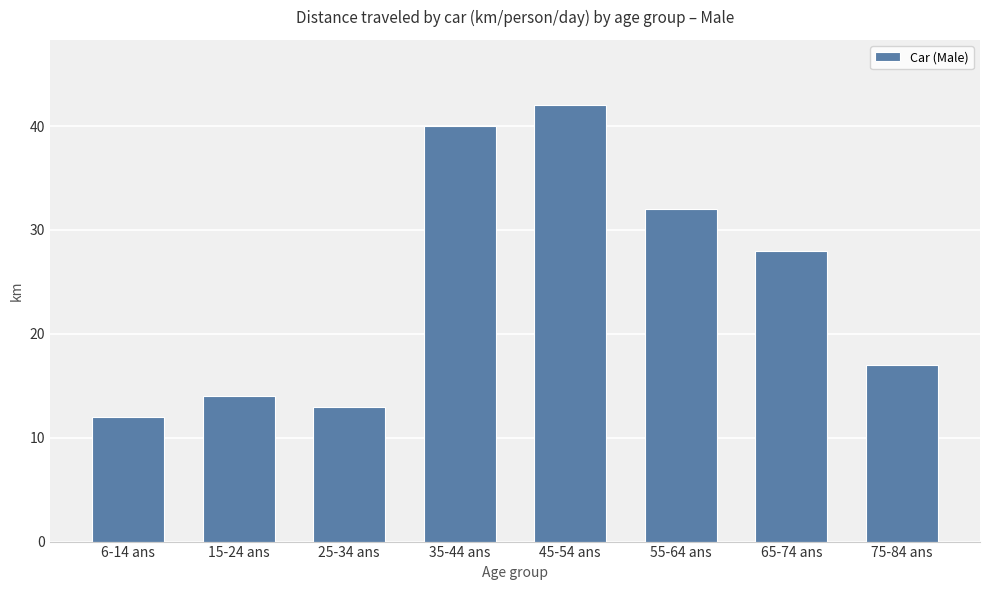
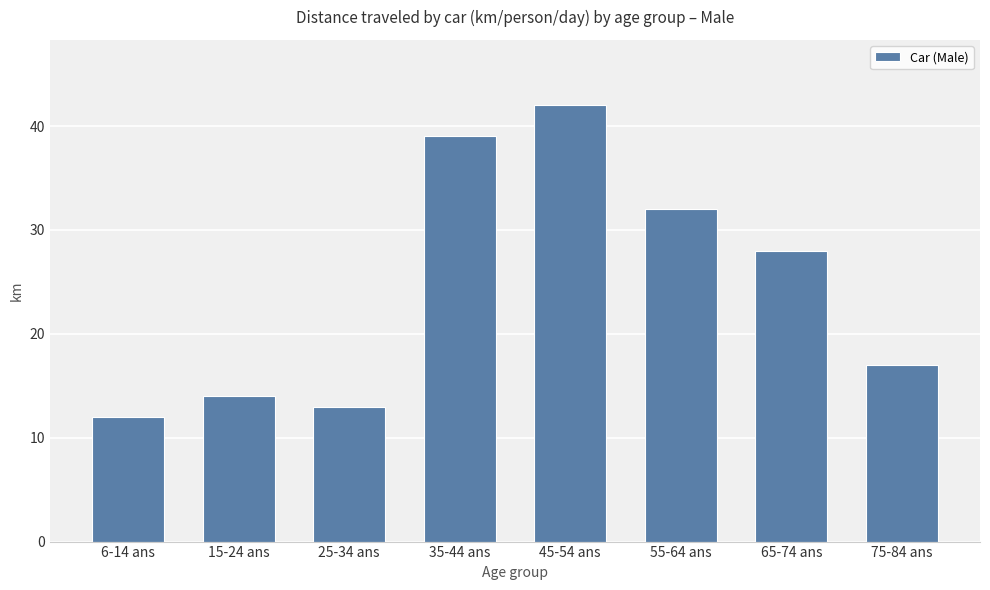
35-44 ans: 40 -> 39
